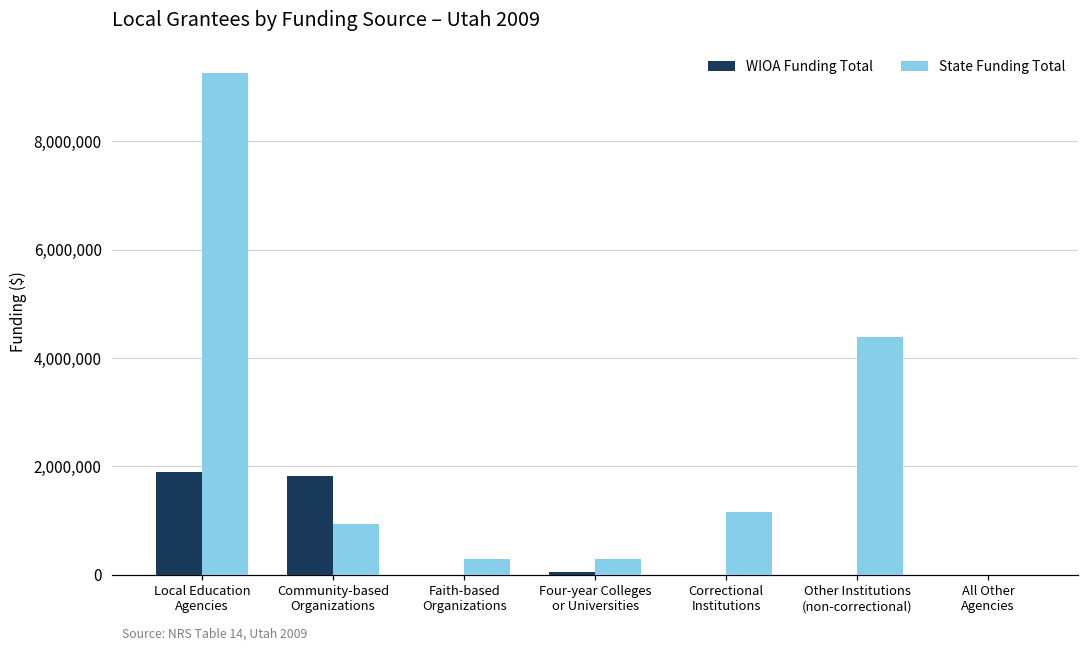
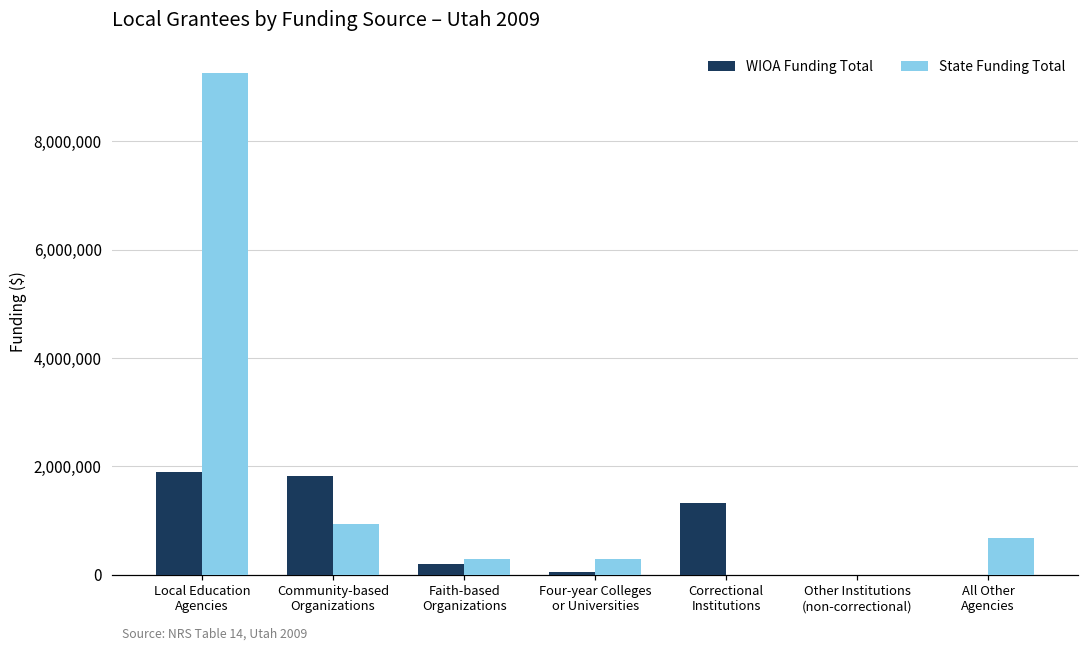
WIOA Funding Total, Faith-based Organizations: 0 -> 200,000
WIOA Funding Total, Correctional Institutions: 0 -> 1,300,000
State Funding Total, Correctional Institutions: 1,200,000 -> 0
State Funding Total, Other Institutions (non-correctional): 4,400,000 -> 0
State Funding Total, All Other Agencies: 0 -> 700,000
